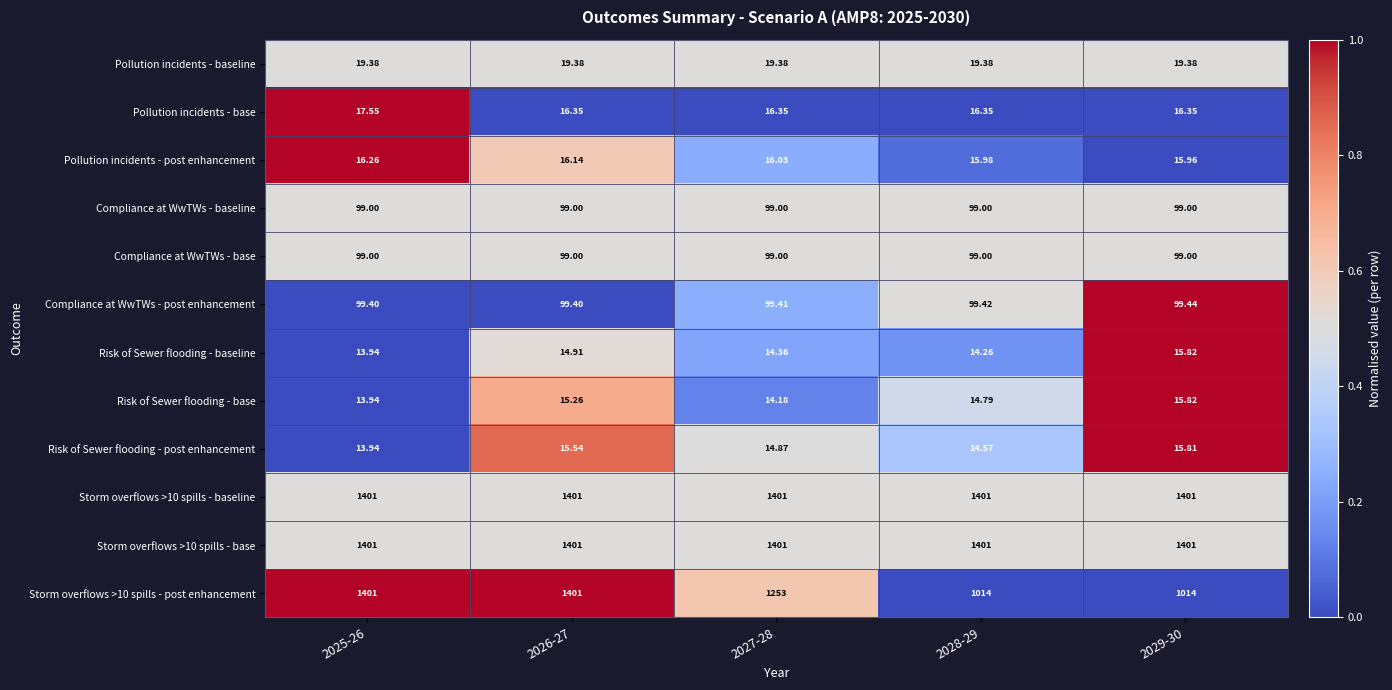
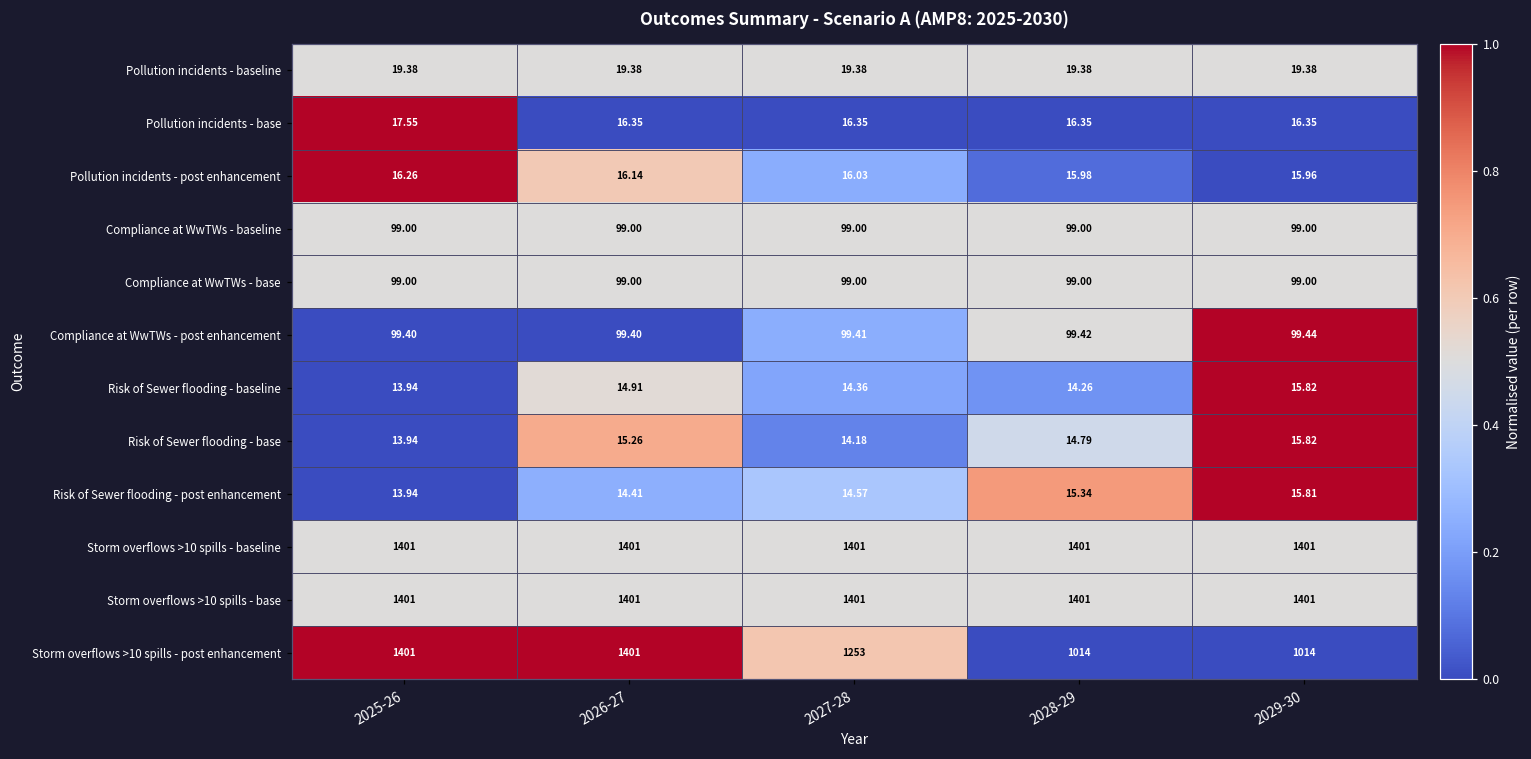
Risk of Sewer flooding - post enhancement, 2026-27: 15.54 -> 14.41
Risk of Sewer flooding - post enhancement, 2027-28: 14.87 -> 14.57
Risk of Sewer flooding - post enhancement, 2028-29: 14.57 -> 15.34
